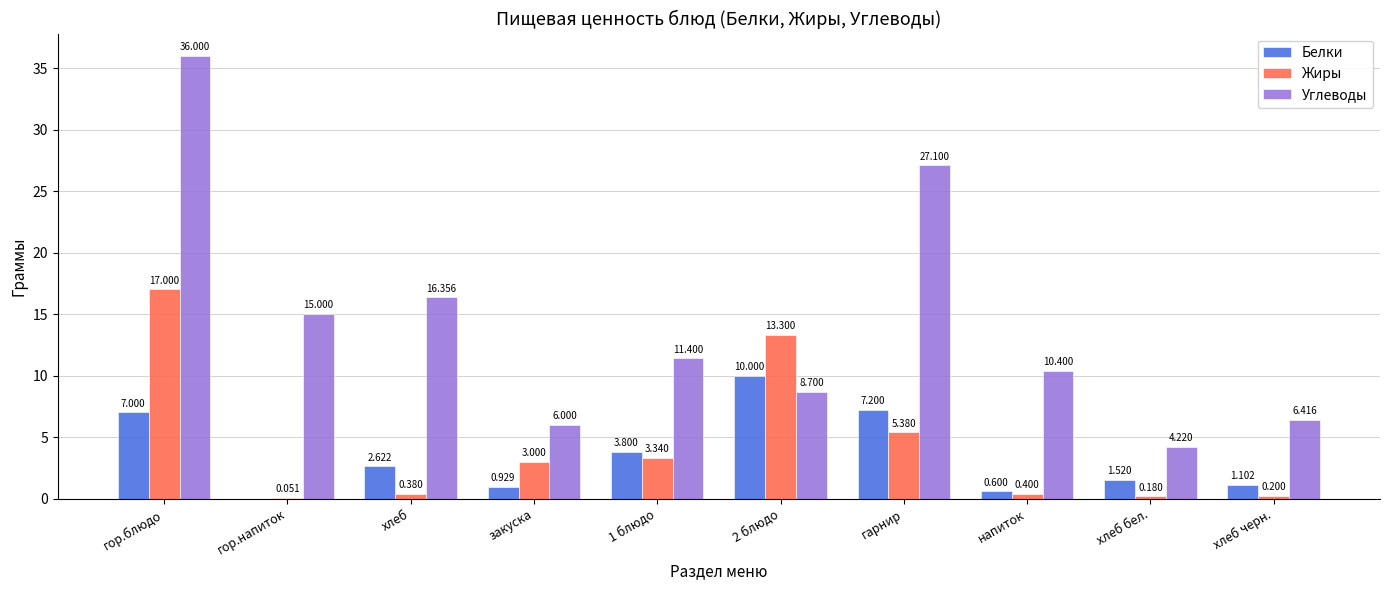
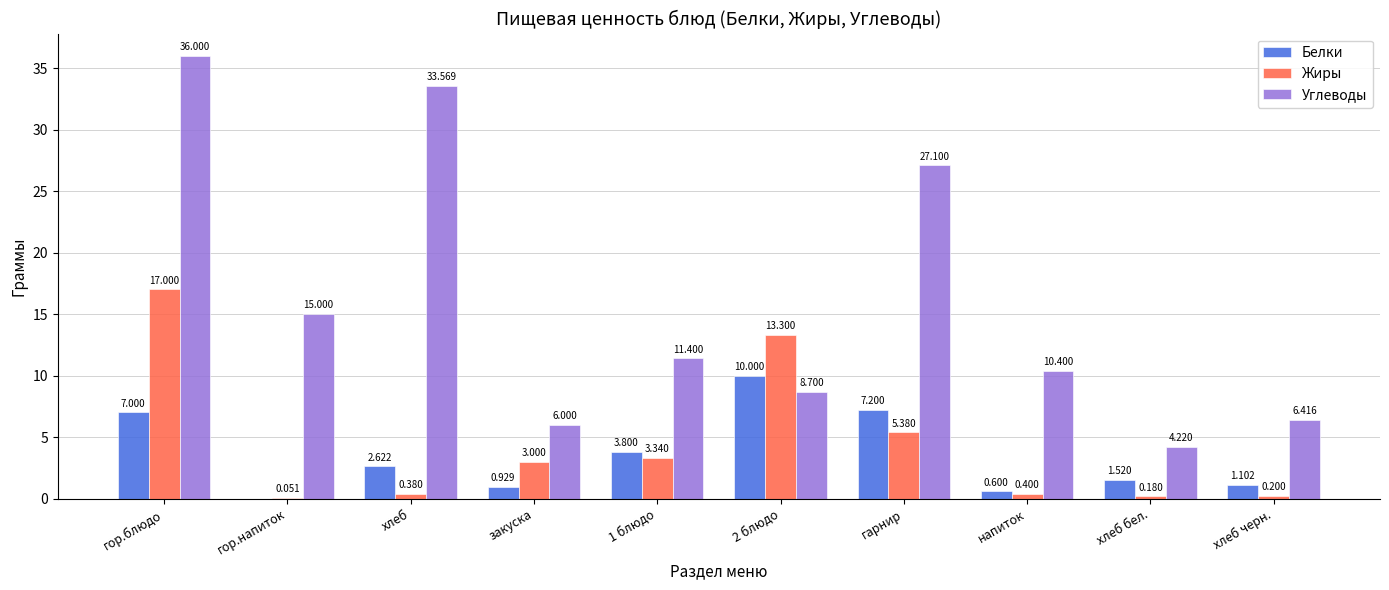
Углеводы, хлеб: 16.356 -> 33.569
